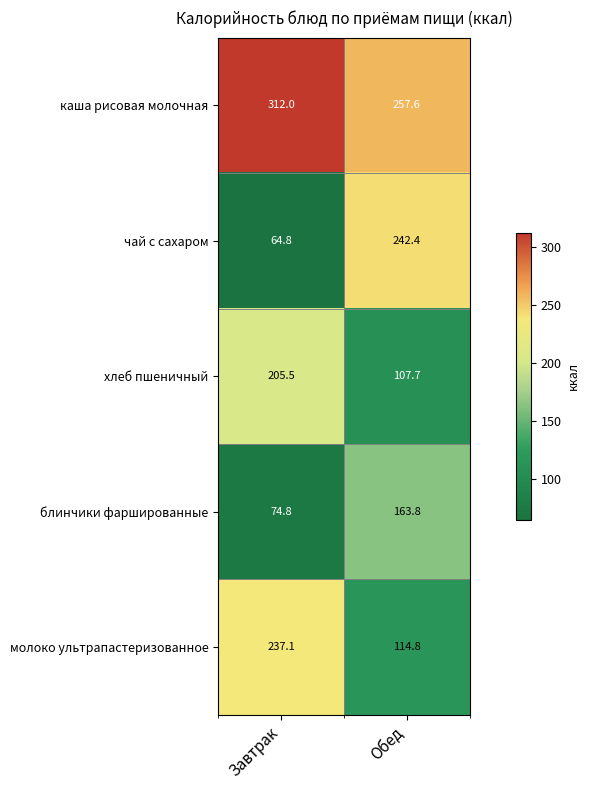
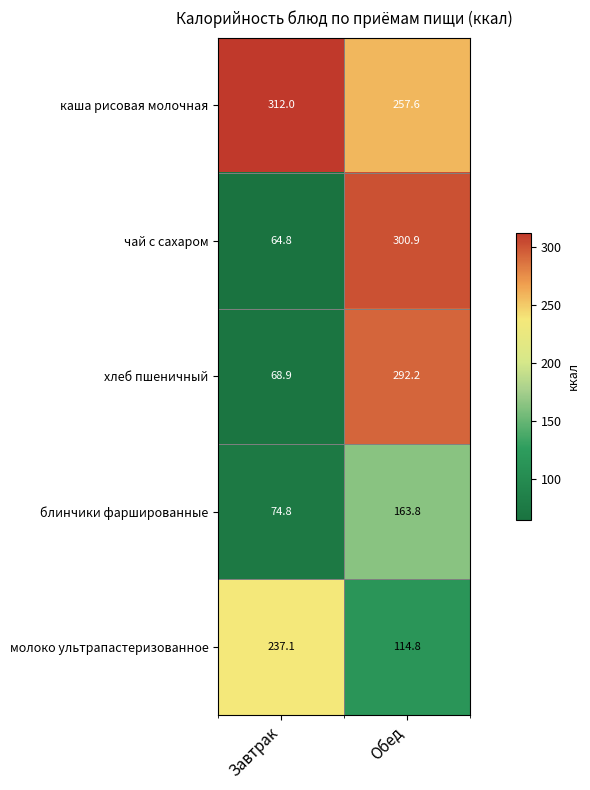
чай с сахаром, Обед: 242.4 -> 300.9
хлеб пшеничный, Завтрак: 205.5 -> 68.9
хлеб пшеничный, Обед: 107.7 -> 292.2
